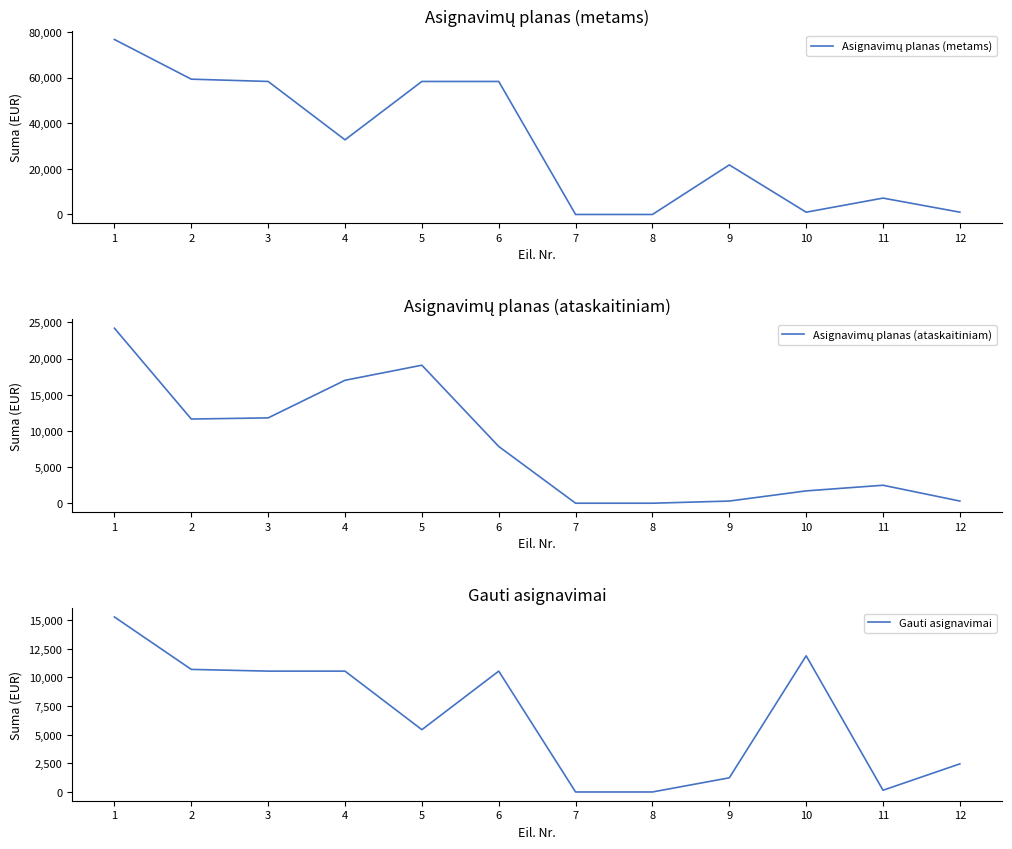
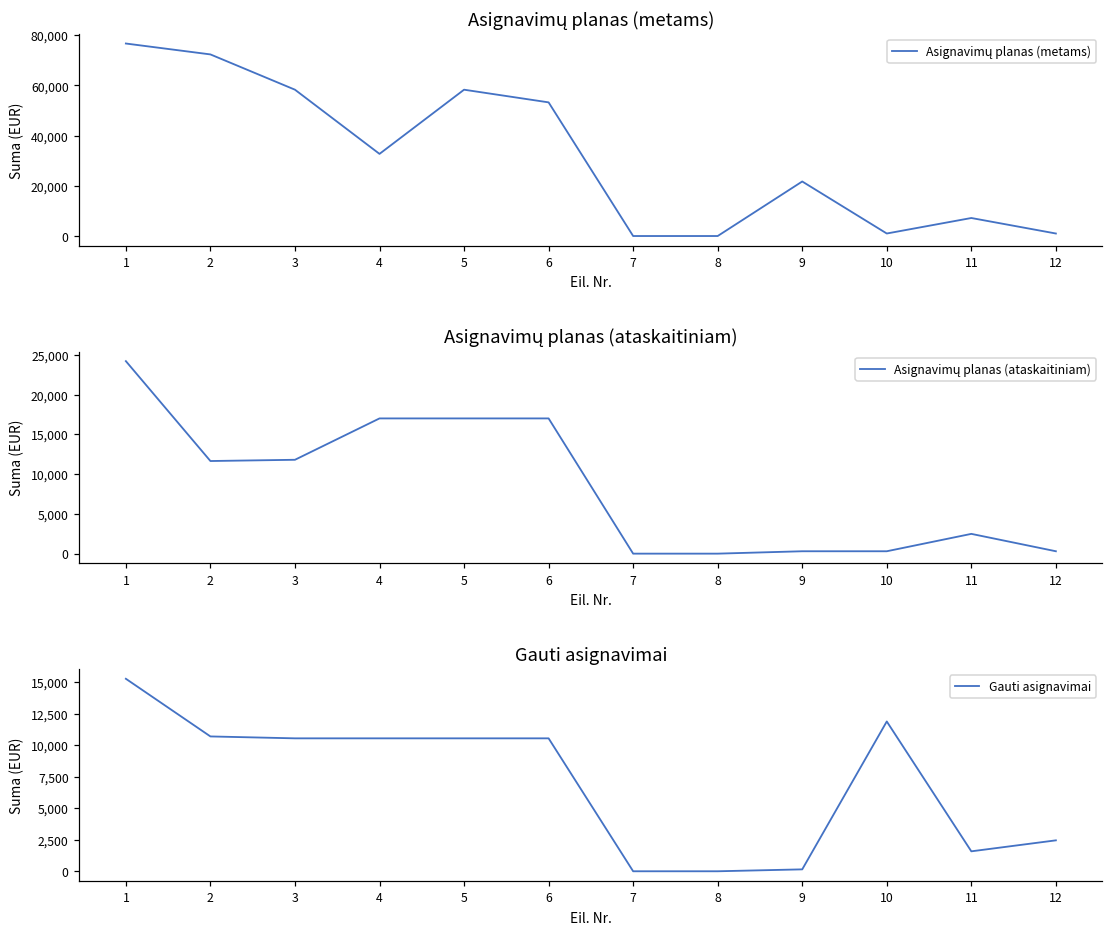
Asignavimų planas (metams), 2: 59,000 -> 72,000
Asignavimų planas (metams), 6: 58,000 -> 53,000
Asignavimų planas (ataskaitiniam), 5: 19,000 -> 17,000
Asignavimų planas (ataskaitiniam), 6: 8,000 -> 17,000
Asignavimų planas (ataskaitiniam), 10: 2,000 -> 0
Gauti asignavimai, 5: 5,400 -> 10,500
Gauti asignavimai, 9: 1,200 -> 200
Gauti asignavimai, 11: 200 -> 1,600
